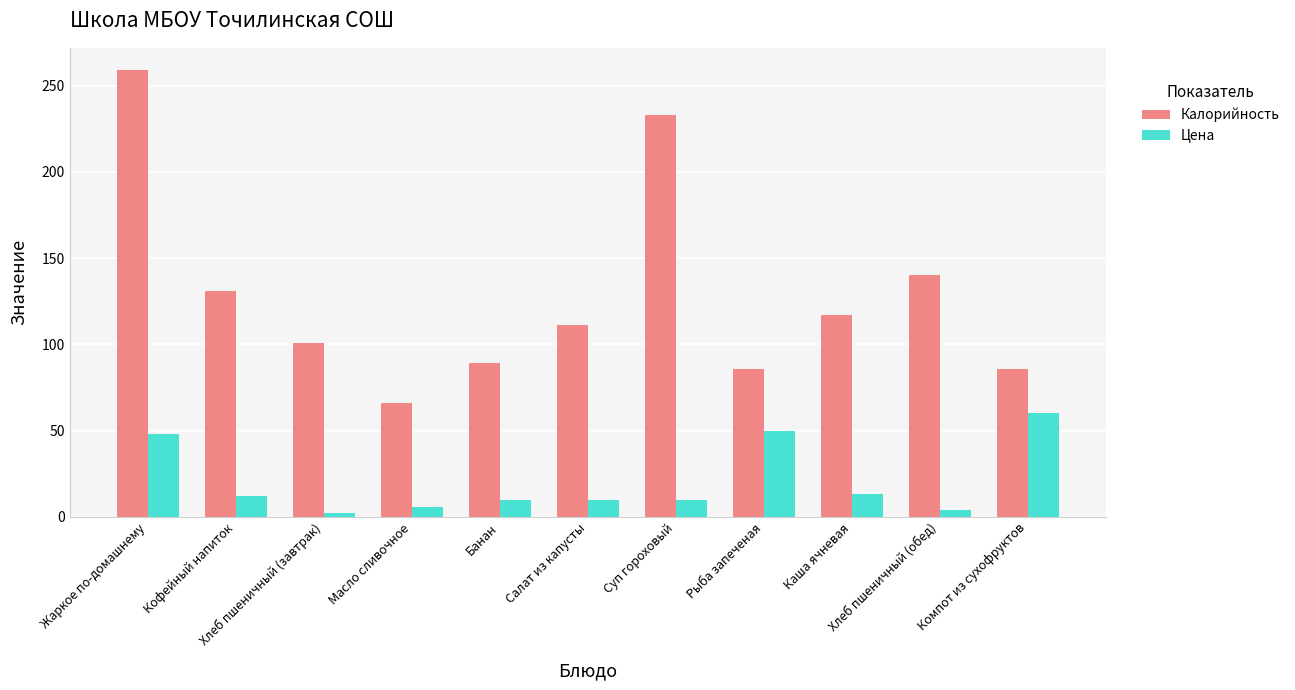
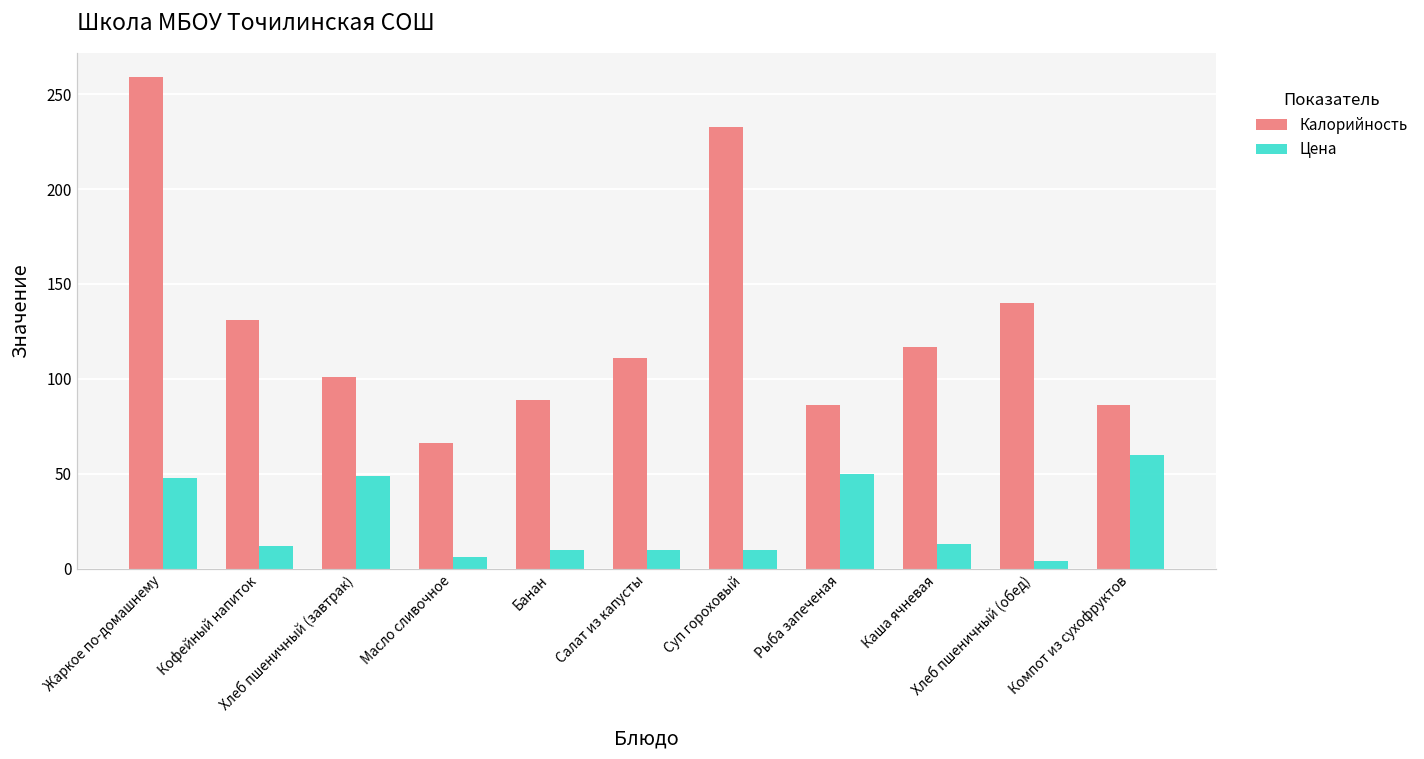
Цена, Хлеб пшеничный (завтрак): 2 -> 49
